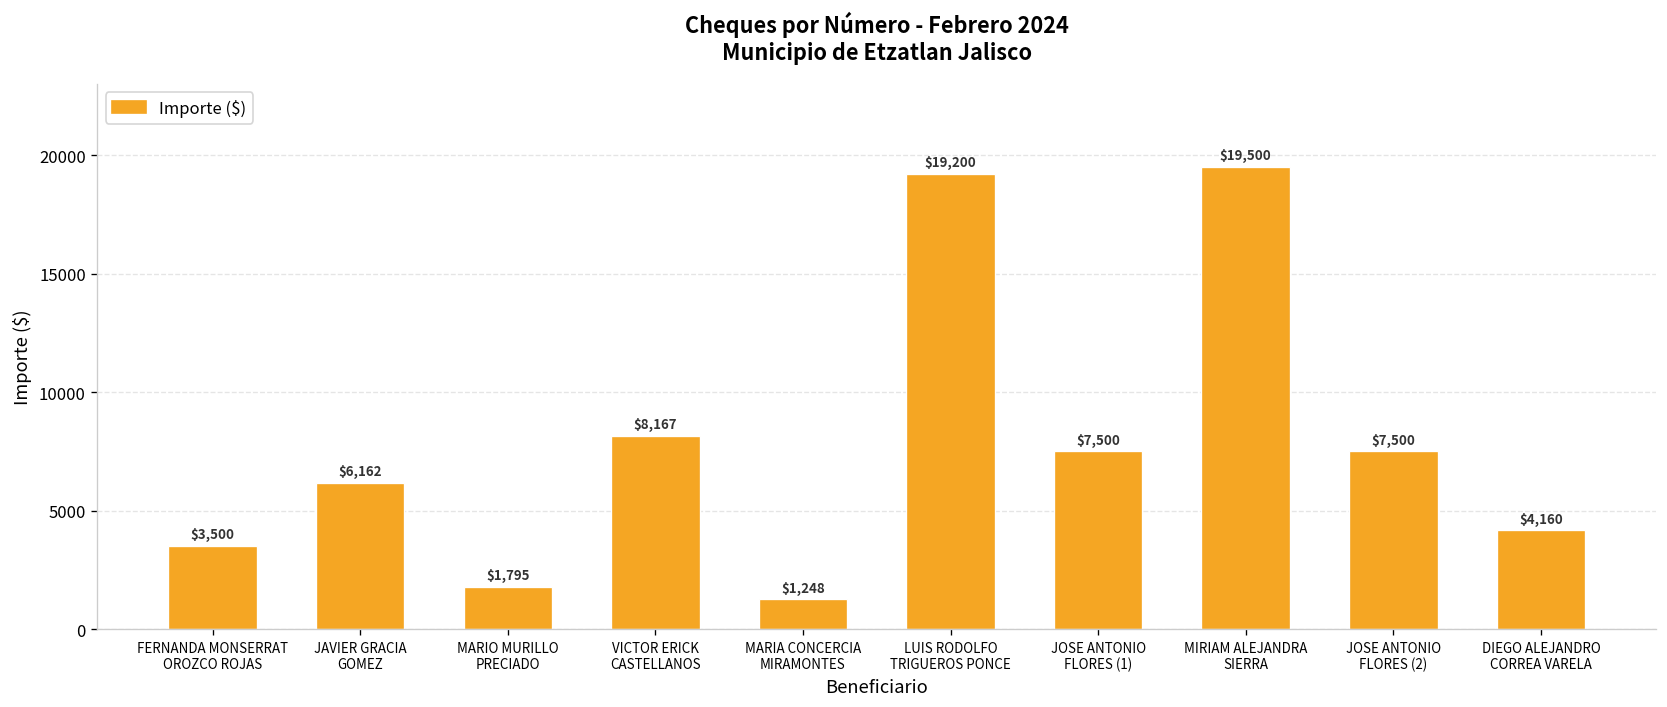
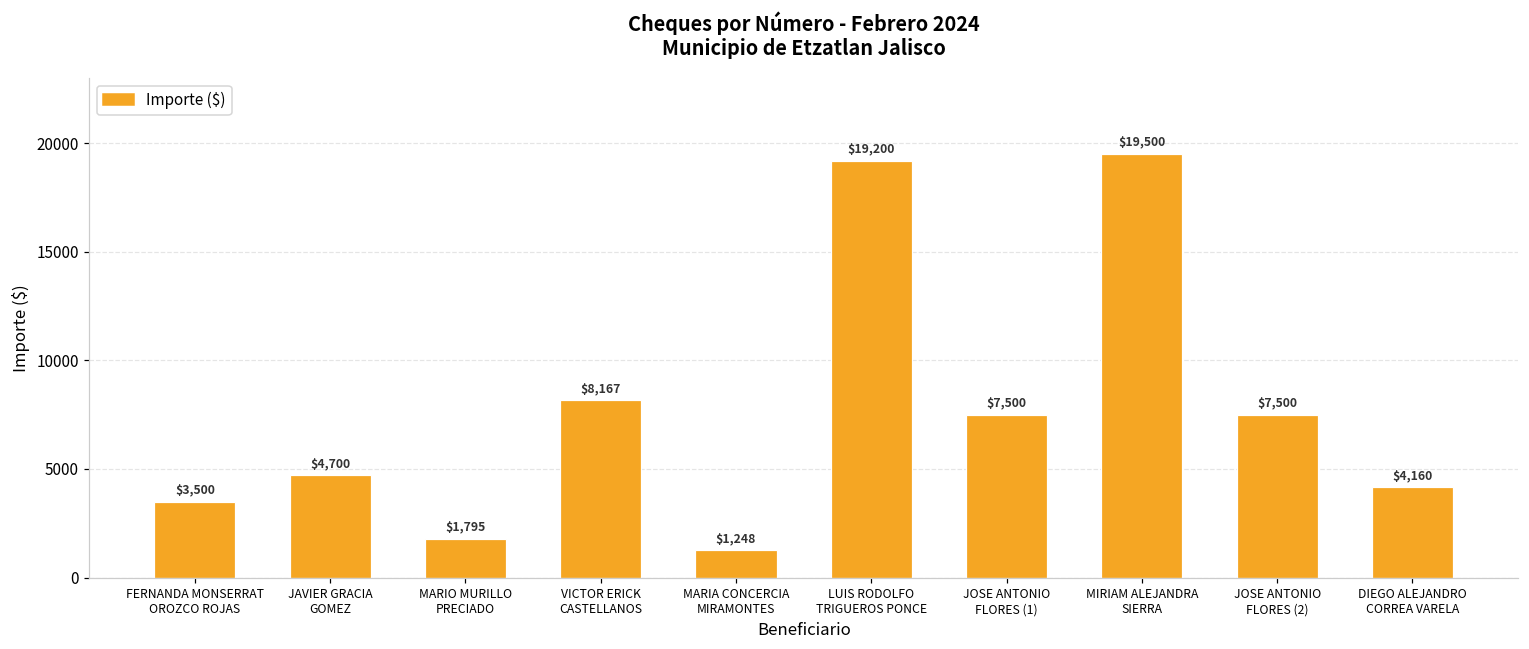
JAVIER GRACIA GOMEZ: $6,162 -> $4,700
